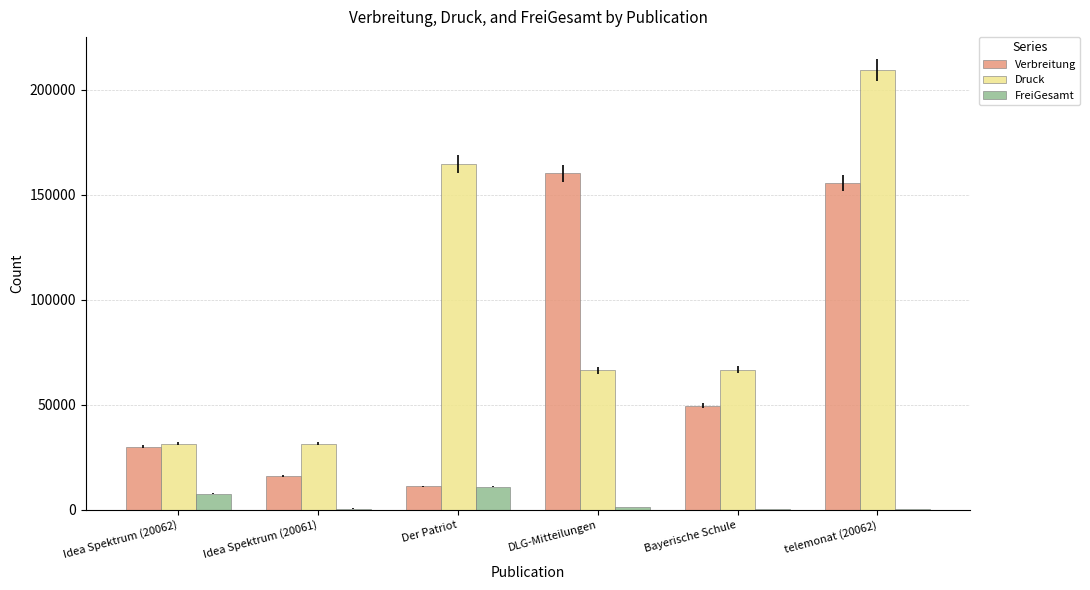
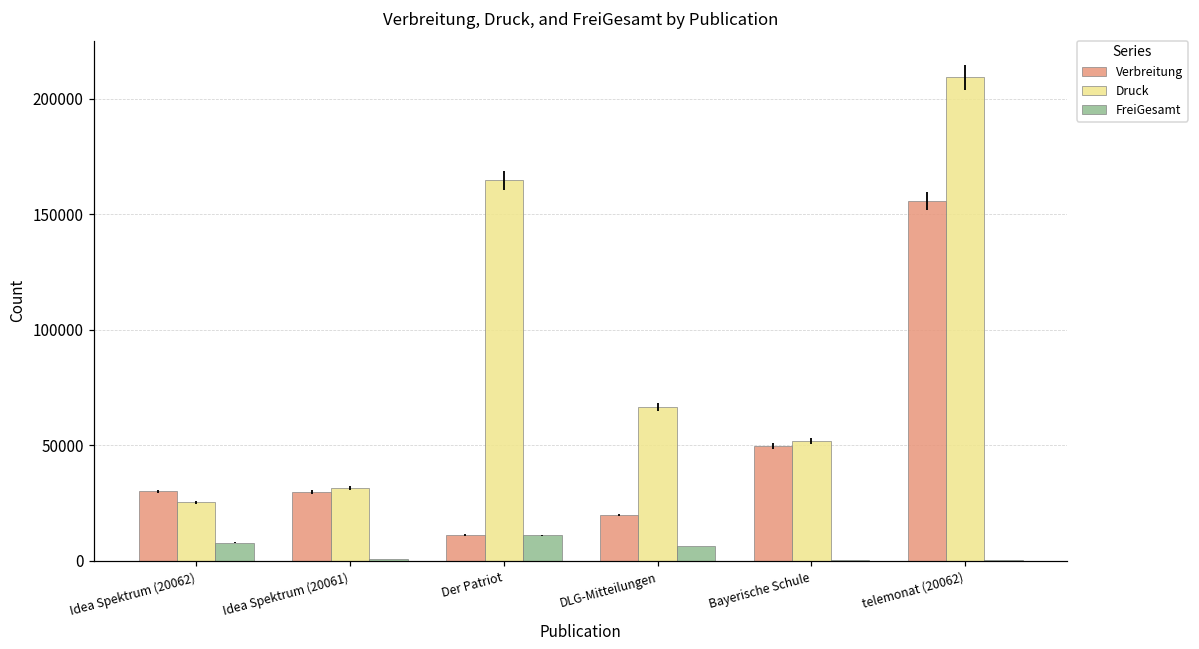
Druck, Idea Spektrum (20062): 31000 -> 25000
Verbreitung, Idea Spektrum (20061): 16000 -> 30000
Verbreitung, DLG-Mitteilungen: 160000 -> 20000
FreiGesamt, DLG-Mitteilungen: 1000 -> 6000
Druck, Bayerische Schule: 67000 -> 52000
